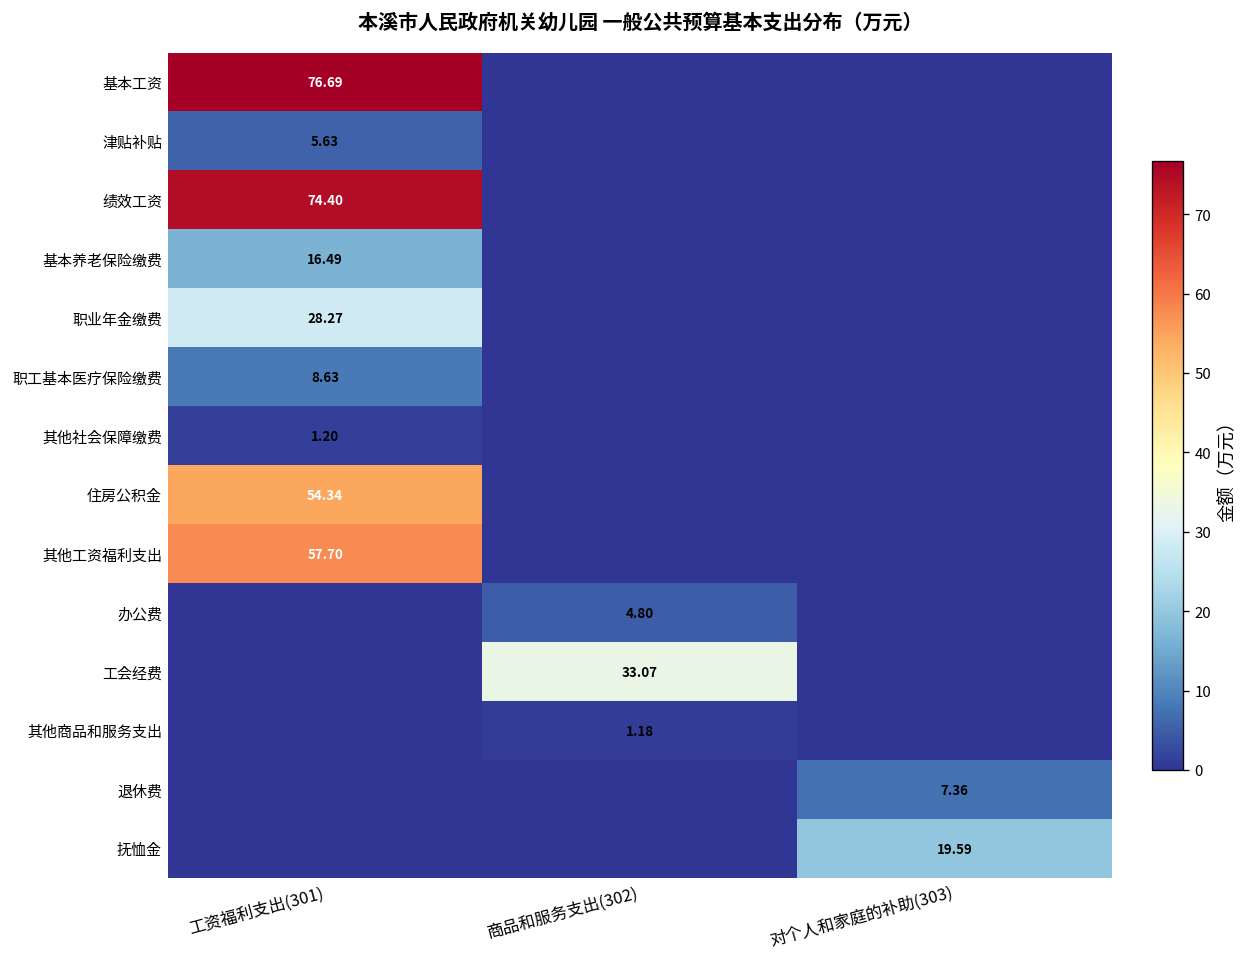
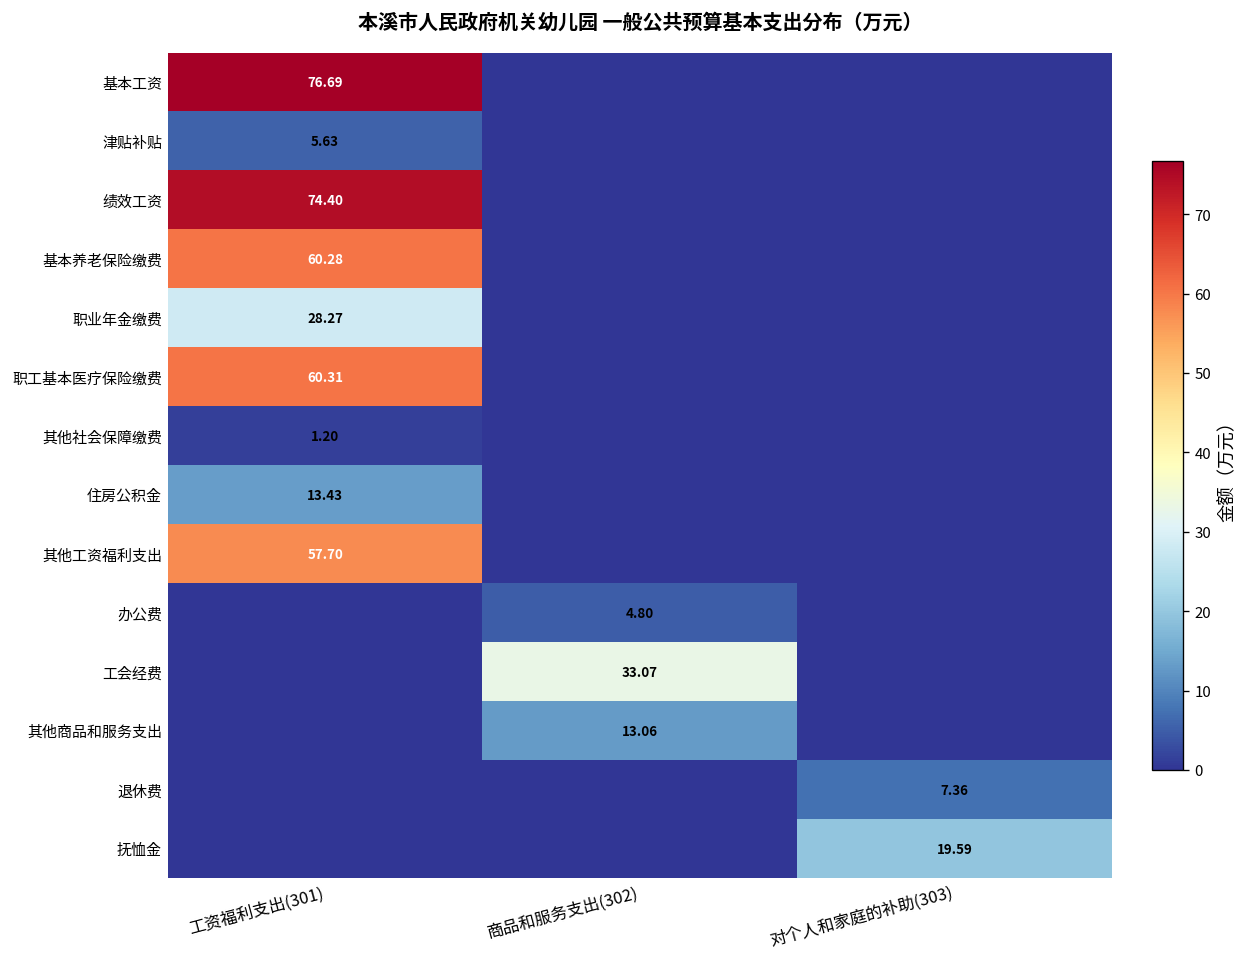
基本养老保险缴费, 工资福利支出(301): 16.49 -> 60.28
职工基本医疗保险缴费, 工资福利支出(301): 8.63 -> 60.31
住房公积金, 工资福利支出(301): 54.34 -> 13.43
其他商品和服务支出, 商品和服务支出(302): 1.18 -> 13.06
